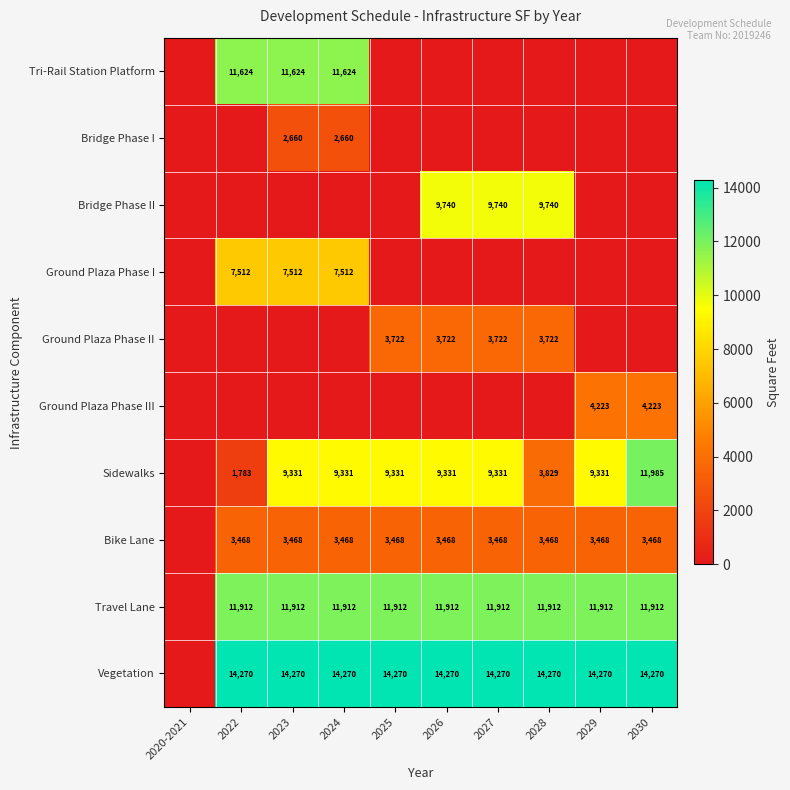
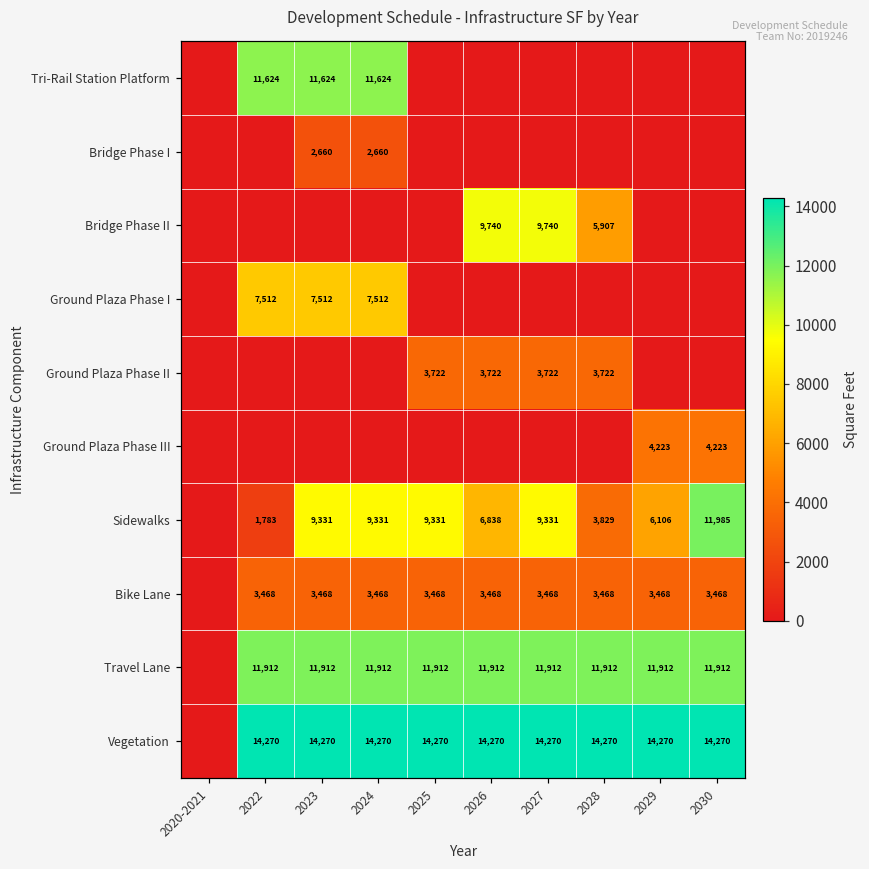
Bridge Phase II, 2028: 9,740 -> 5,907
Sidewalks, 2026: 9,331 -> 6,838
Sidewalks, 2029: 9,331 -> 6,106
